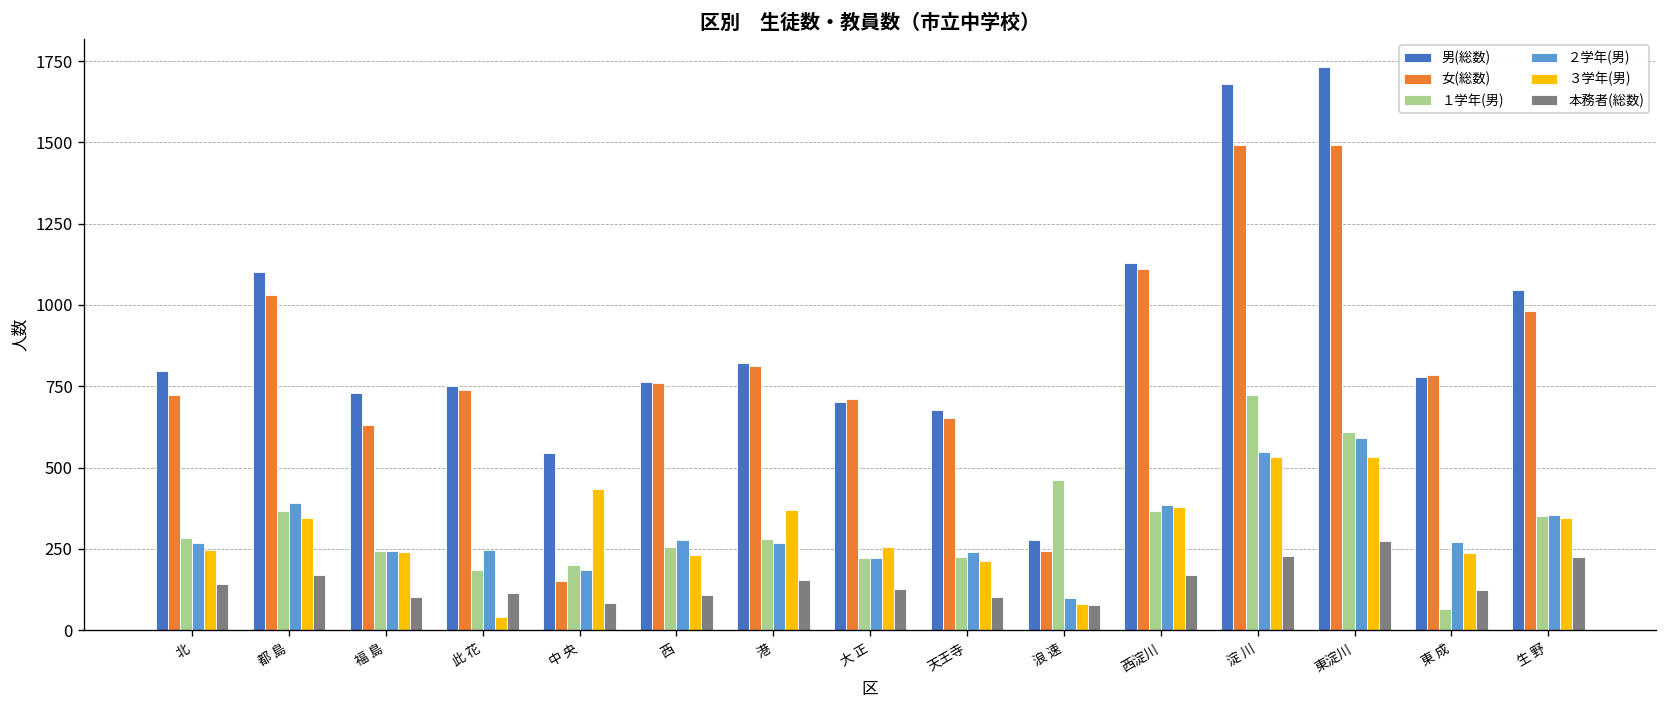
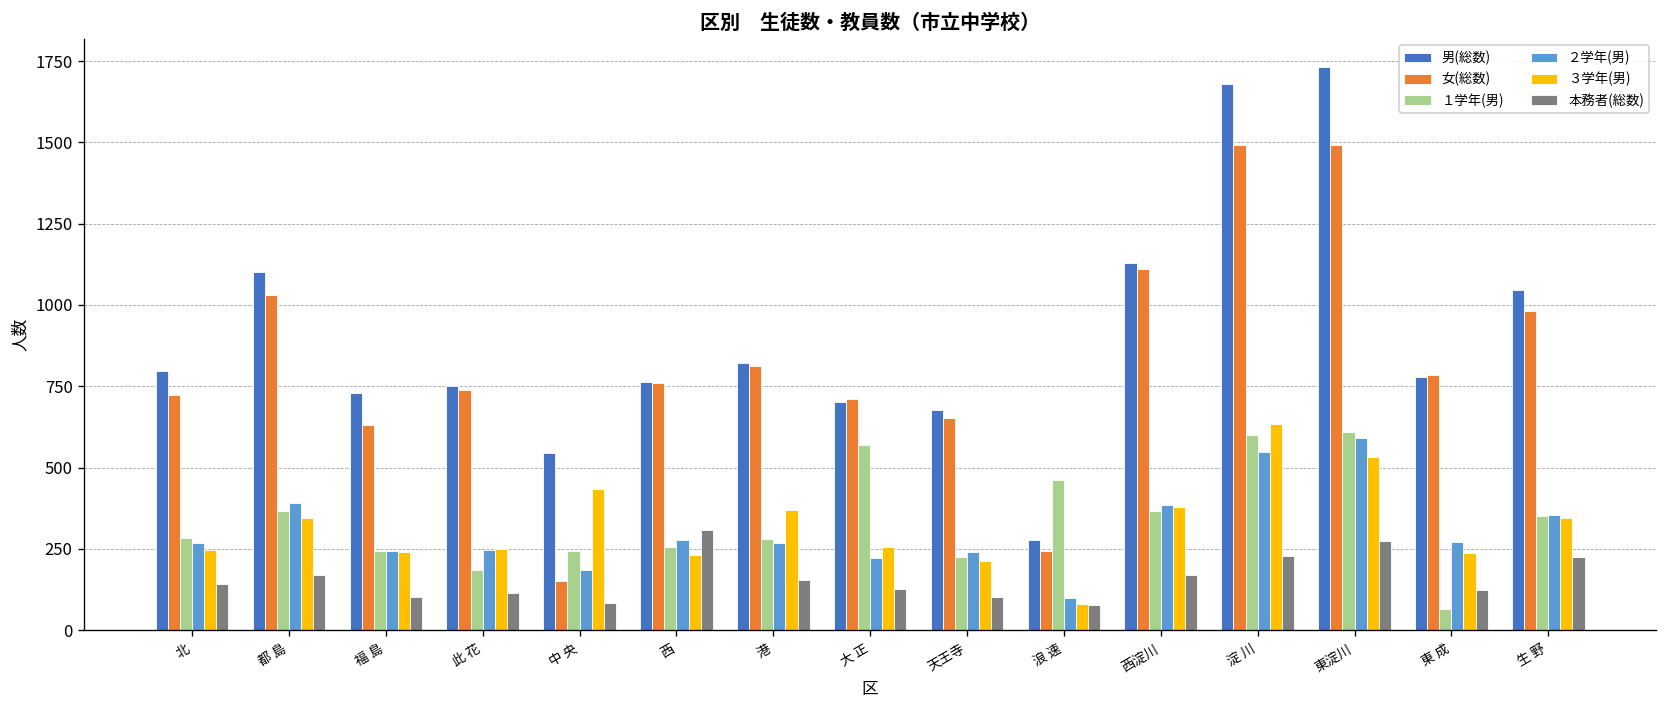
３学年(男), 此 花: 40 -> 250
１学年(男), 中 央: 200 -> 240
本務者(総数), 西: 110 -> 310
１学年(男), 大 正: 220 -> 570
１学年(男), 淀 川: 720 -> 600
３学年(男), 淀 川: 530 -> 630
